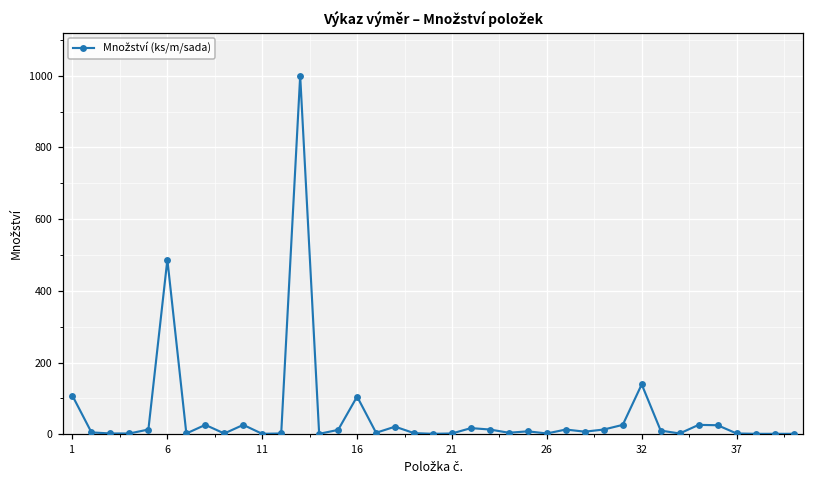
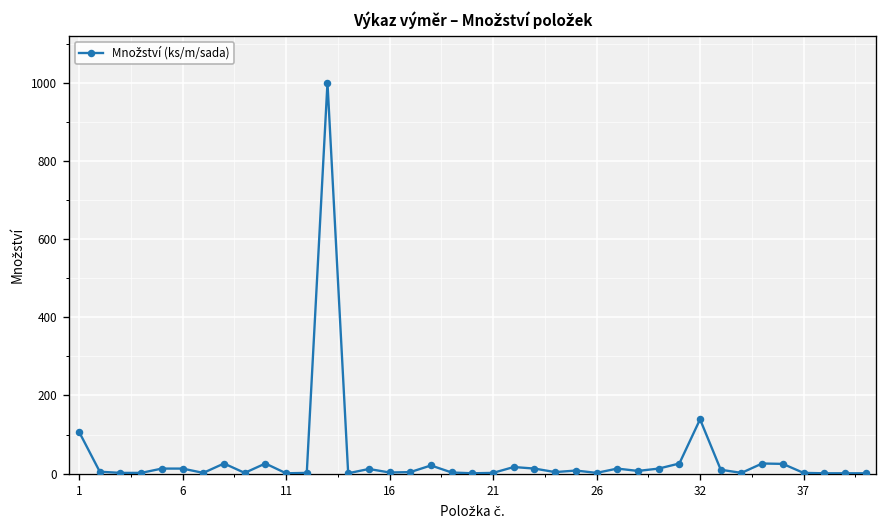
6: 490 -> 10
16: 110 -> 0
